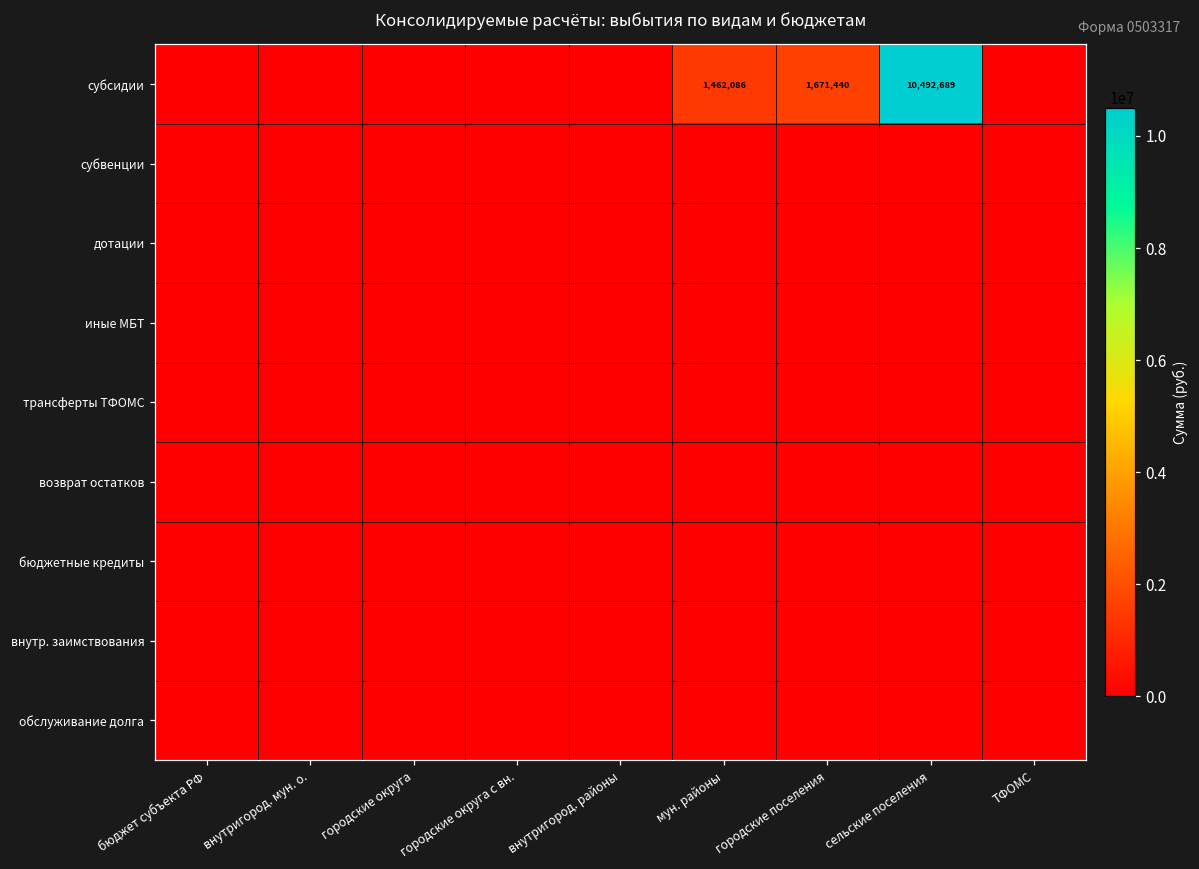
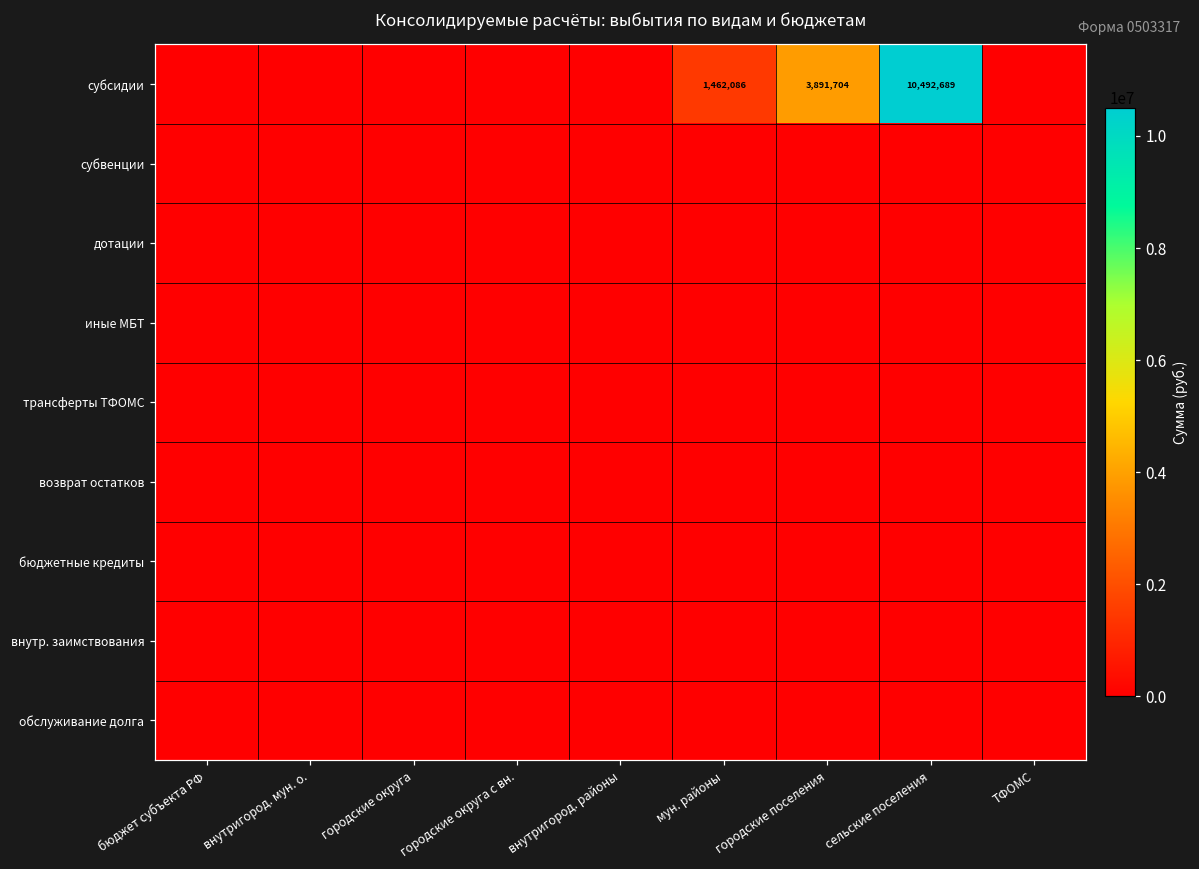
субсидии, городские поселения: 1,671,440 -> 3,891,704
